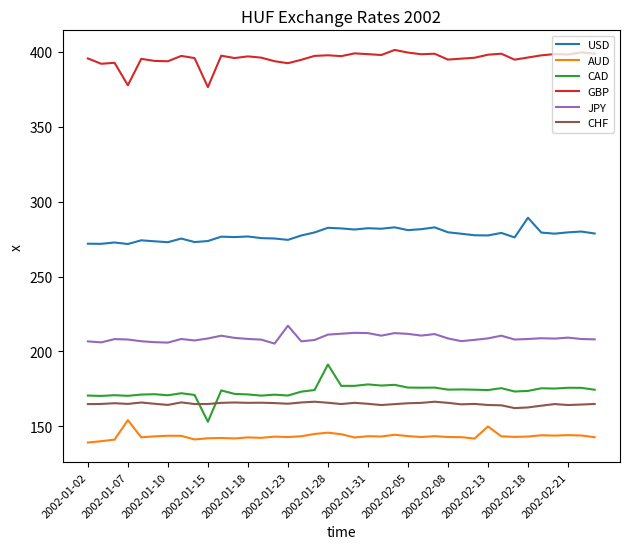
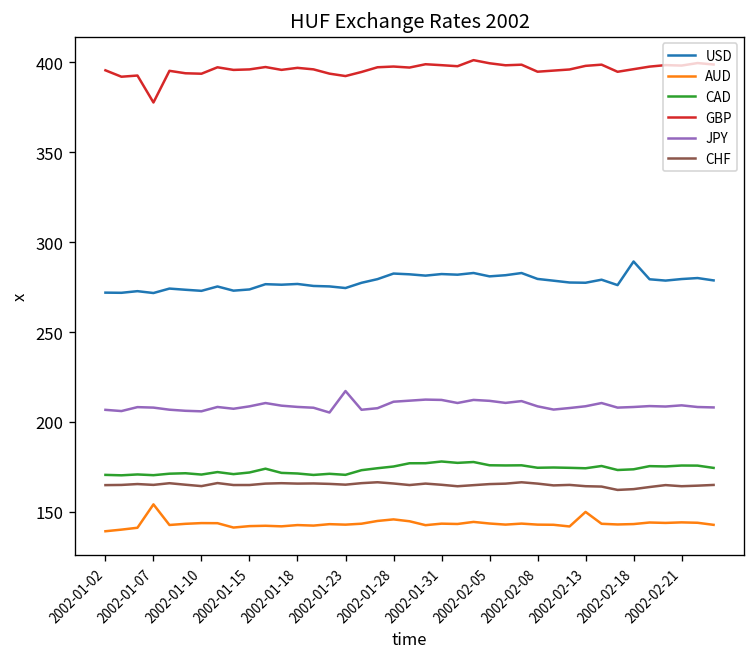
CAD, 2002-01-15: 153 -> 172
GBP, 2002-01-15: 376 -> 396
CAD, 2002-01-28: 191 -> 175
